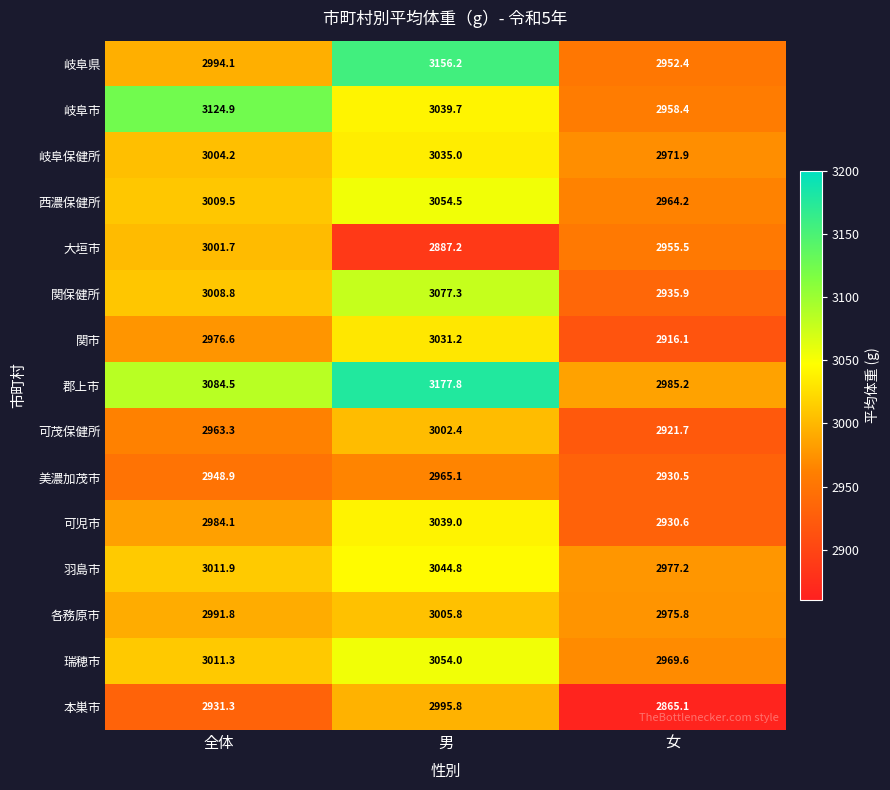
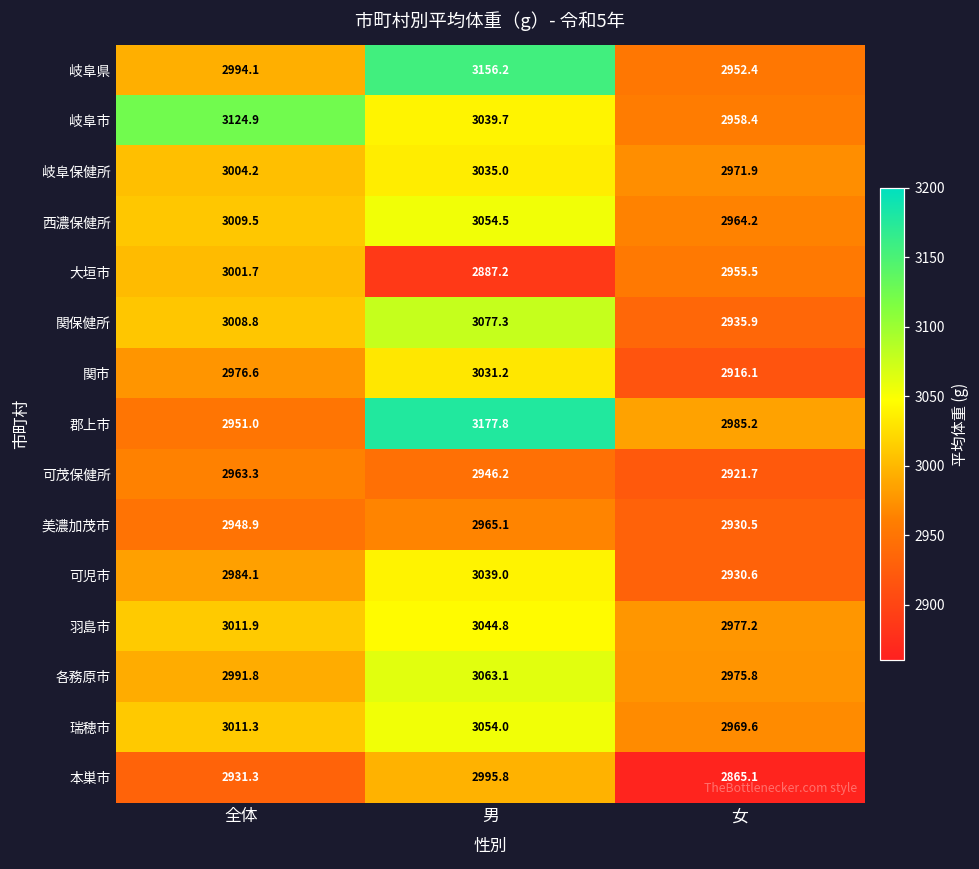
郡上市, 全体: 3084.5 -> 2951.0
可茂保健所, 男: 3002.4 -> 2946.2
各務原市, 男: 3005.8 -> 3063.1
